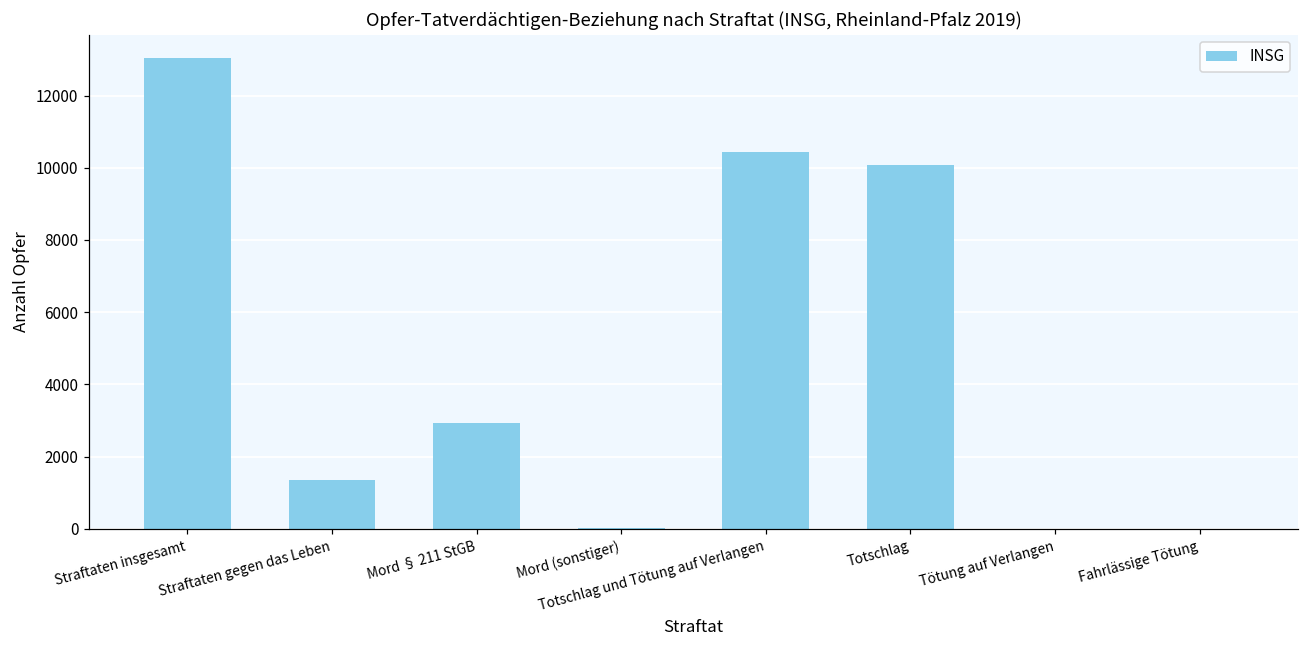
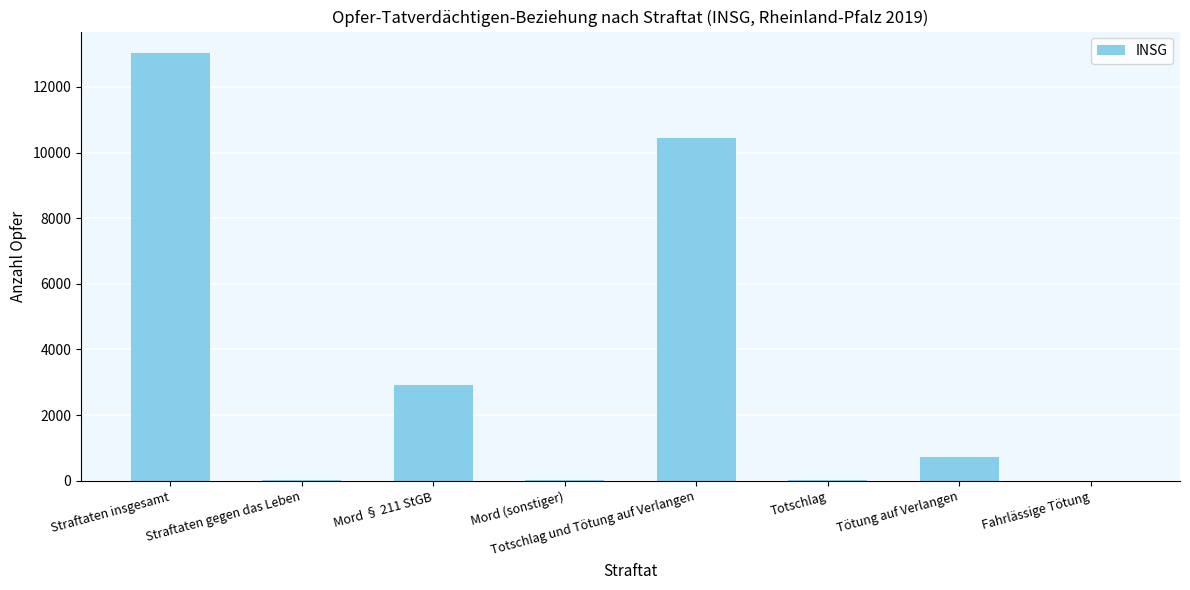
Straftaten gegen das Leben: 1400 -> 0
Totschlag: 10100 -> 0
Tötung auf Verlangen: 0 -> 700
